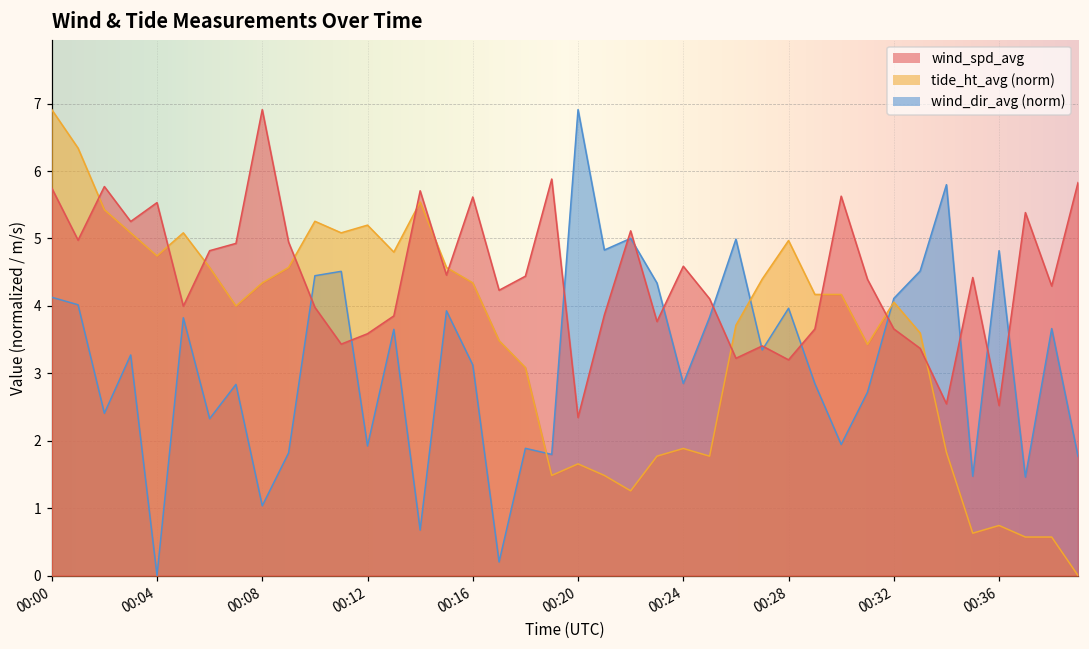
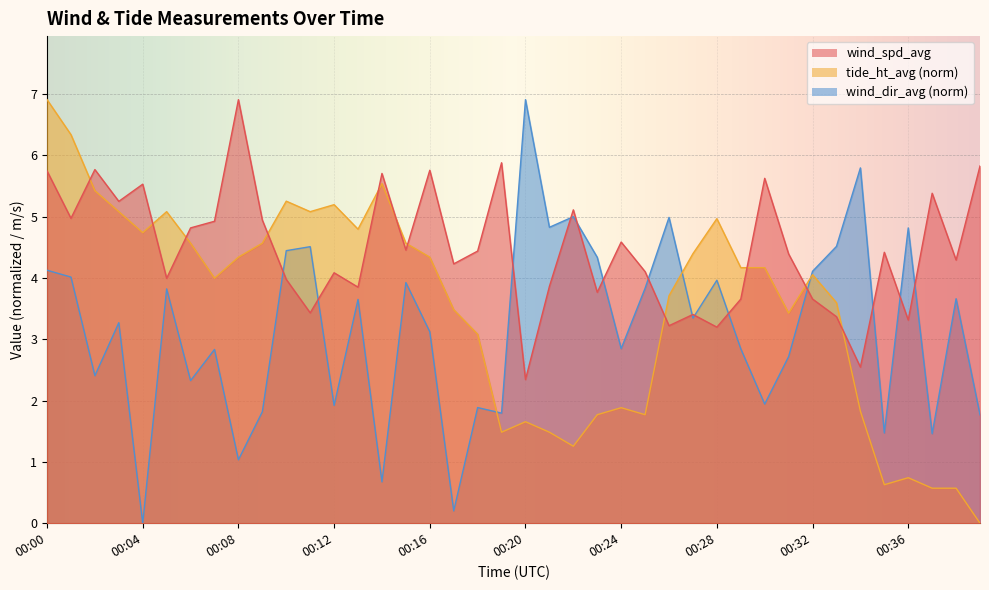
wind_spd_avg, 00:12: 3.6 -> 4.1
wind_spd_avg, 00:16: 5.6 -> 5.8
wind_spd_avg, 00:36: 2.5 -> 3.3
